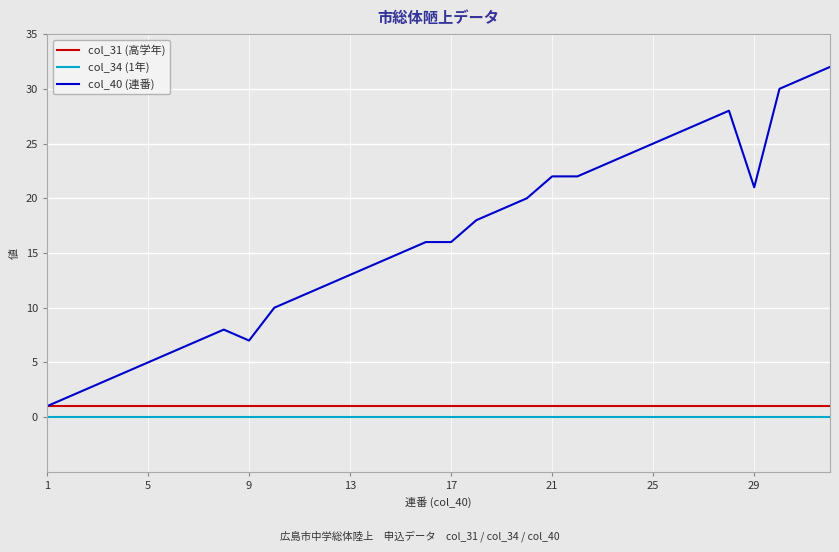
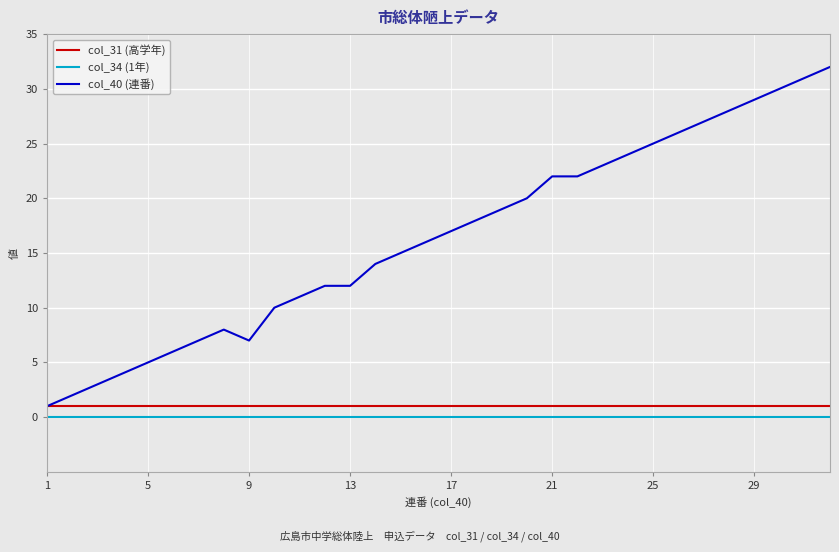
col_40 (連番), 13: 13 -> 12
col_40 (連番), 17: 16 -> 17
col_40 (連番), 29: 21 -> 29
